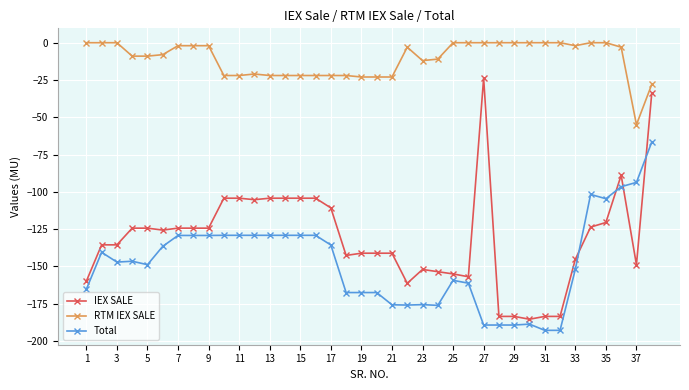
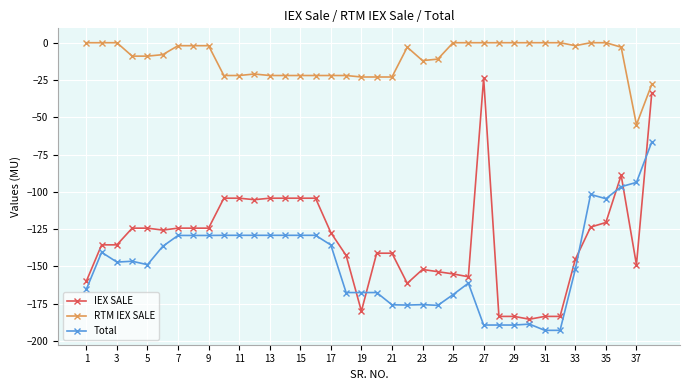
IEX SALE, 17: -111 -> -127
IEX SALE, 19: -141 -> -180
Total, 25: -159 -> -169
